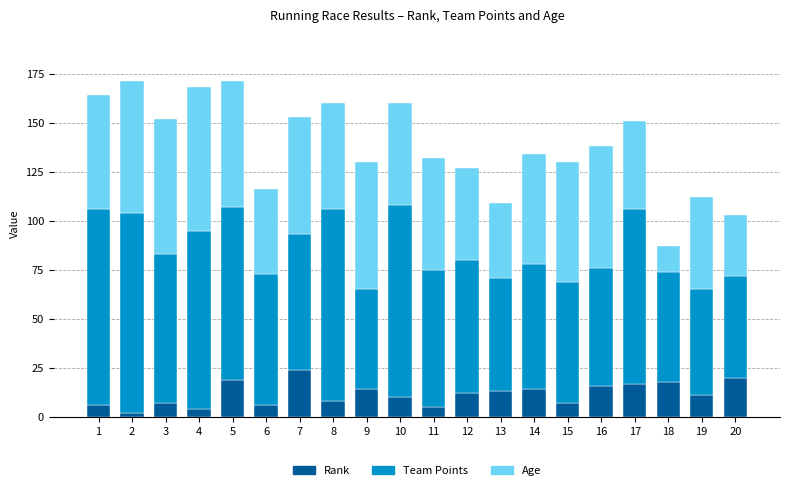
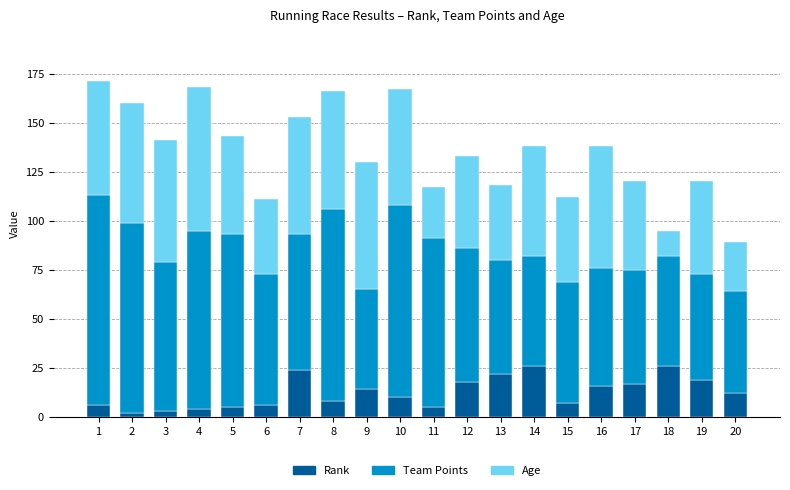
Team Points, 1: 100 -> 107
Team Points, 2: 102 -> 97
Age, 2: 67 -> 61
Rank, 3: 7 -> 3
Age, 3: 69 -> 62
Rank, 5: 19 -> 5
Age, 5: 64 -> 50
Age, 6: 43 -> 38
Age, 8: 54 -> 60
Age, 10: 52 -> 59
Team Points, 11: 70 -> 86
Age, 11: 57 -> 26
Rank, 12: 12 -> 18
Rank, 13: 13 -> 22
Rank, 14: 14 -> 26
Team Points, 14: 64 -> 56
Age, 15: 61 -> 43
Team Points, 17: 89 -> 58
Rank, 18: 18 -> 26
Rank, 19: 11 -> 19
Rank, 20: 20 -> 12
Age, 20: 31 -> 25
